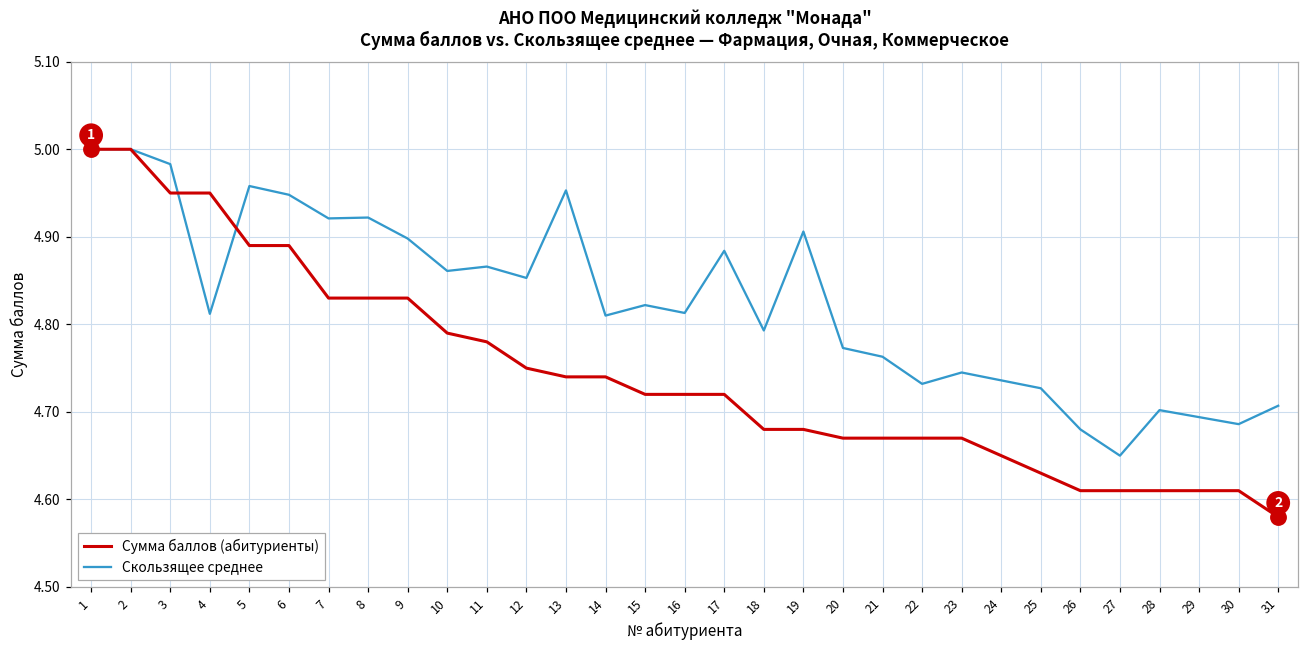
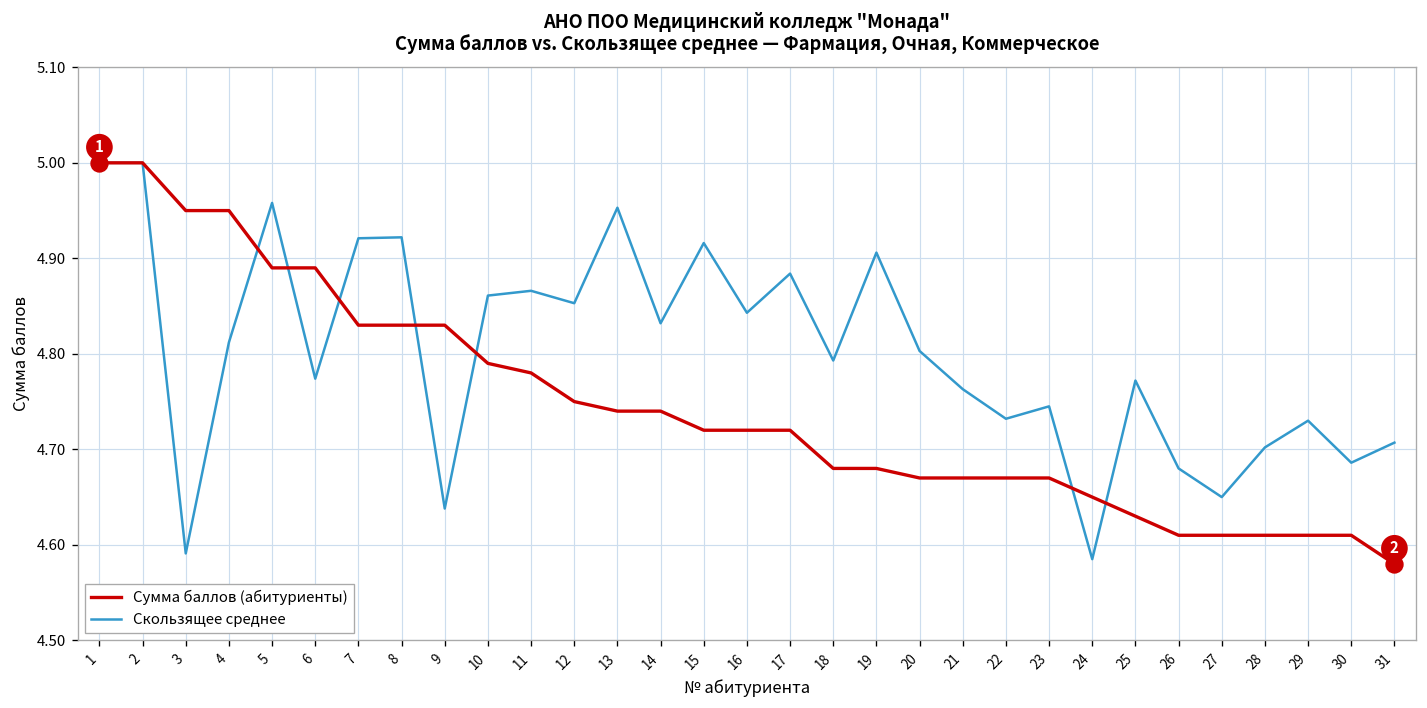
Скользящее среднее, 3: 4.98 -> 4.59
Скользящее среднее, 6: 4.95 -> 4.77
Скользящее среднее, 9: 4.90 -> 4.64
Скользящее среднее, 14: 4.81 -> 4.83
Скользящее среднее, 15: 4.82 -> 4.92
Скользящее среднее, 16: 4.81 -> 4.84
Скользящее среднее, 20: 4.77 -> 4.80
Скользящее среднее, 24: 4.74 -> 4.59
Скользящее среднее, 25: 4.73 -> 4.77
Скользящее среднее, 29: 4.69 -> 4.73
